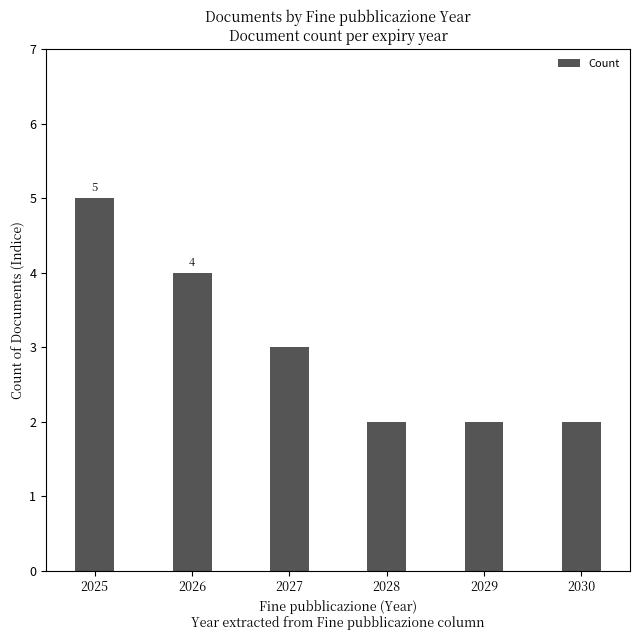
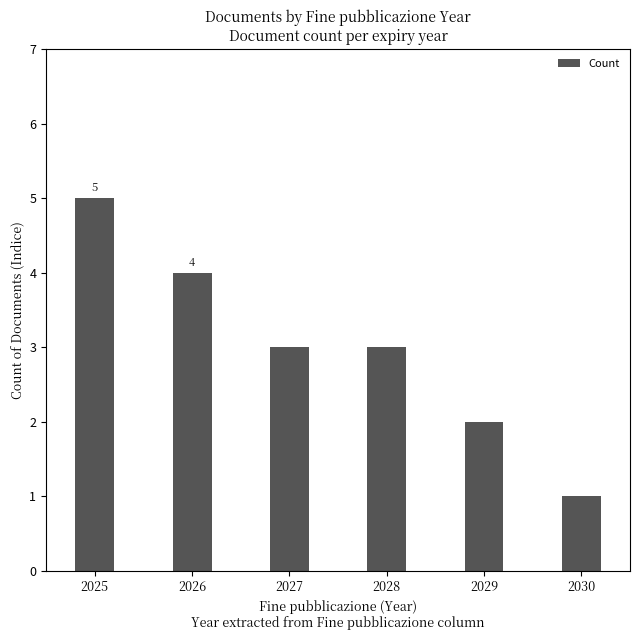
2028: 2 -> 3
2030: 2 -> 1
